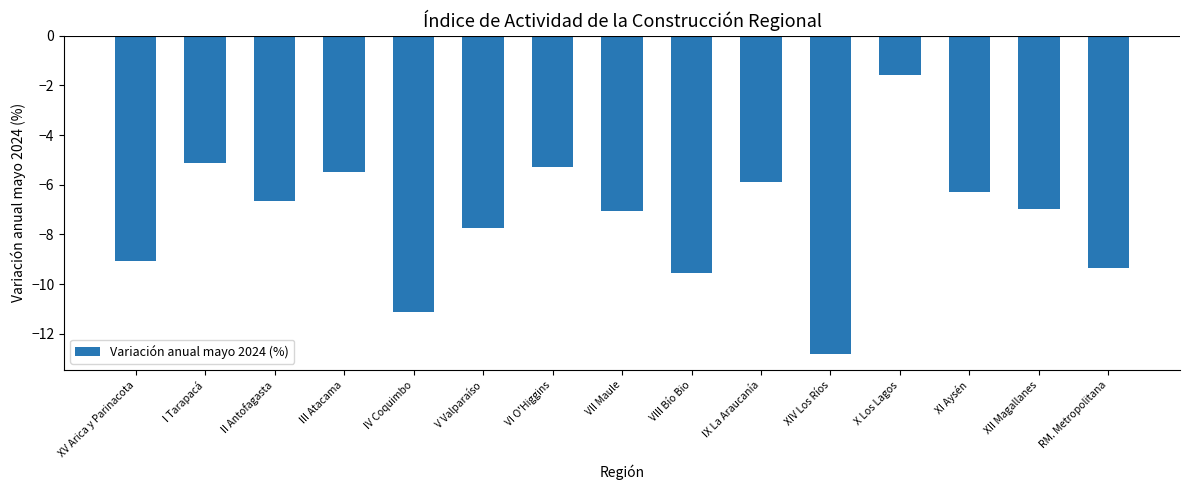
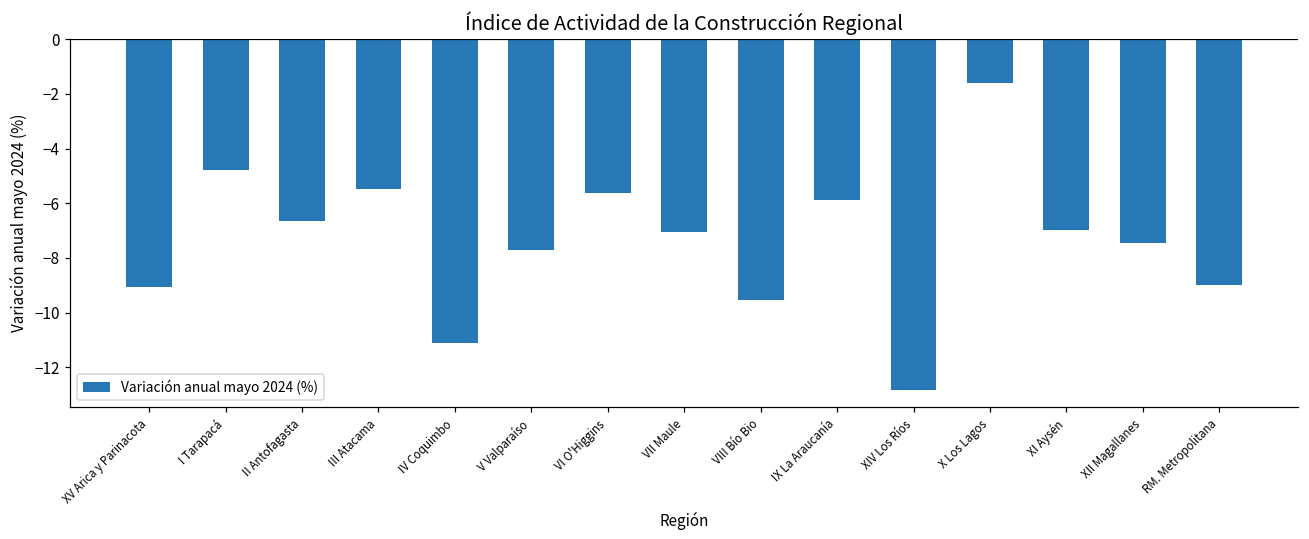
I Tarapacá: -5.1 -> -4.8
VI O'Higgins: -5.3 -> -5.6
XI Aysén: -6.3 -> -7.0
XII Magallanes: -7.0 -> -7.5
RM. Metropolitana: -9.4 -> -9.0
